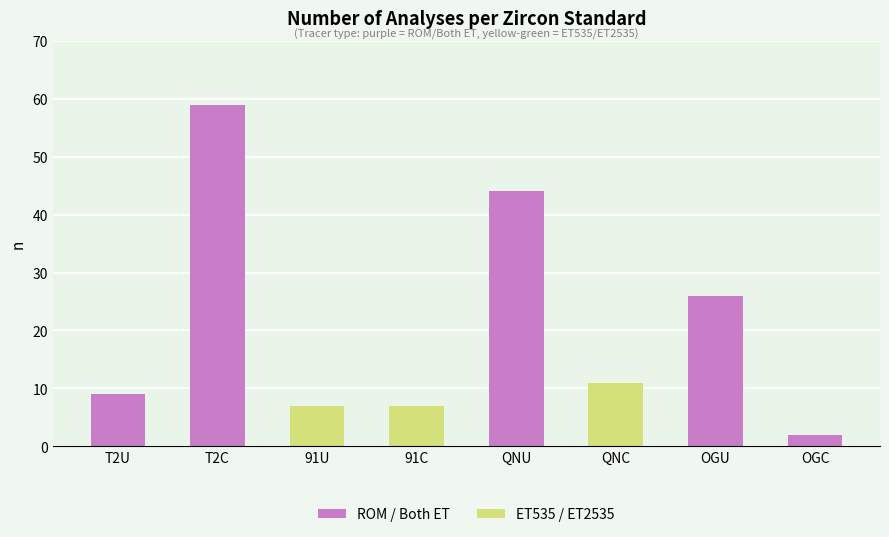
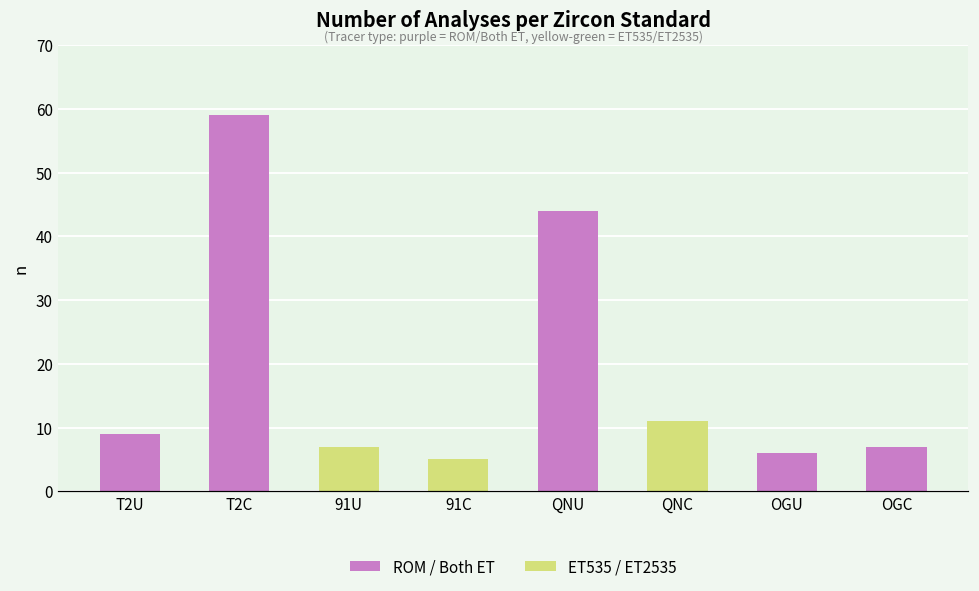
91C: 7 -> 5
OGU: 26 -> 6
OGC: 2 -> 7
